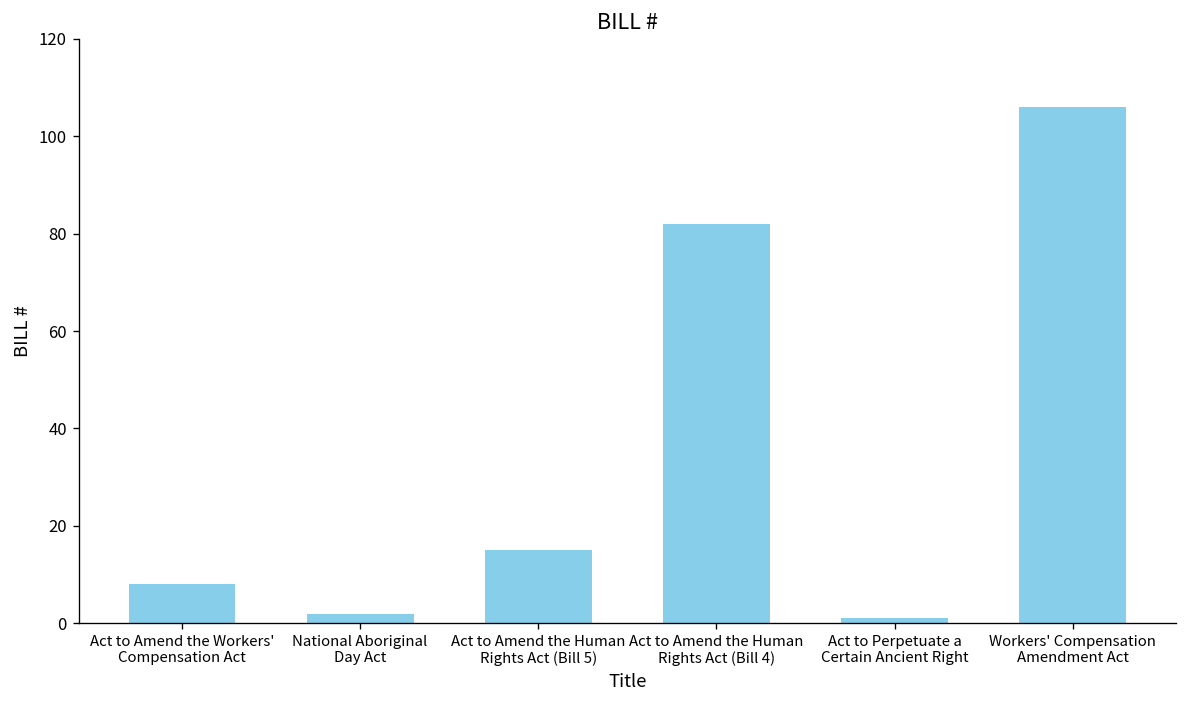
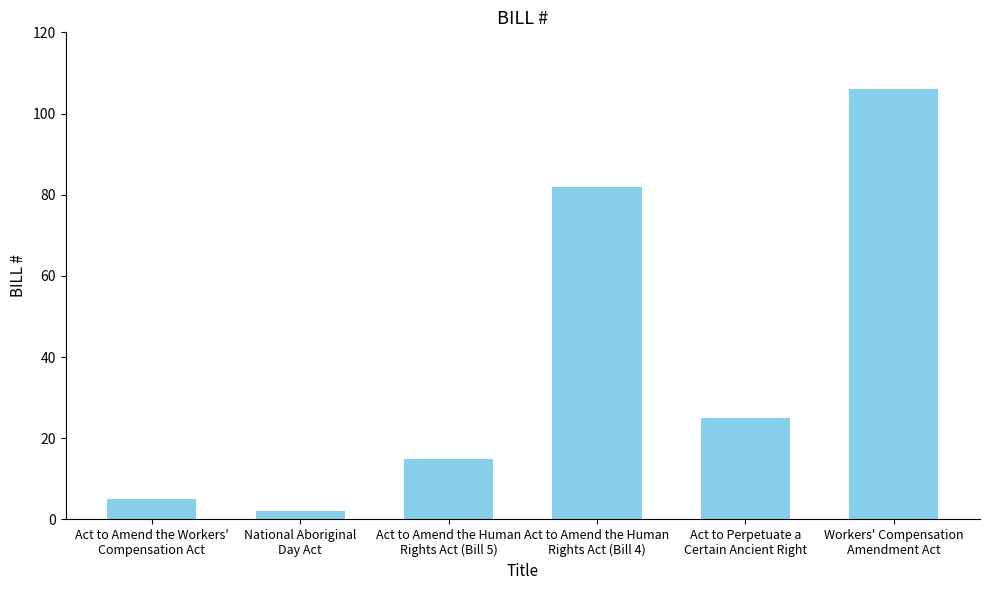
Act to Amend the Workers' Compensation Act: 8 -> 5
Act to Perpetuate a Certain Ancient Right: 1 -> 25
